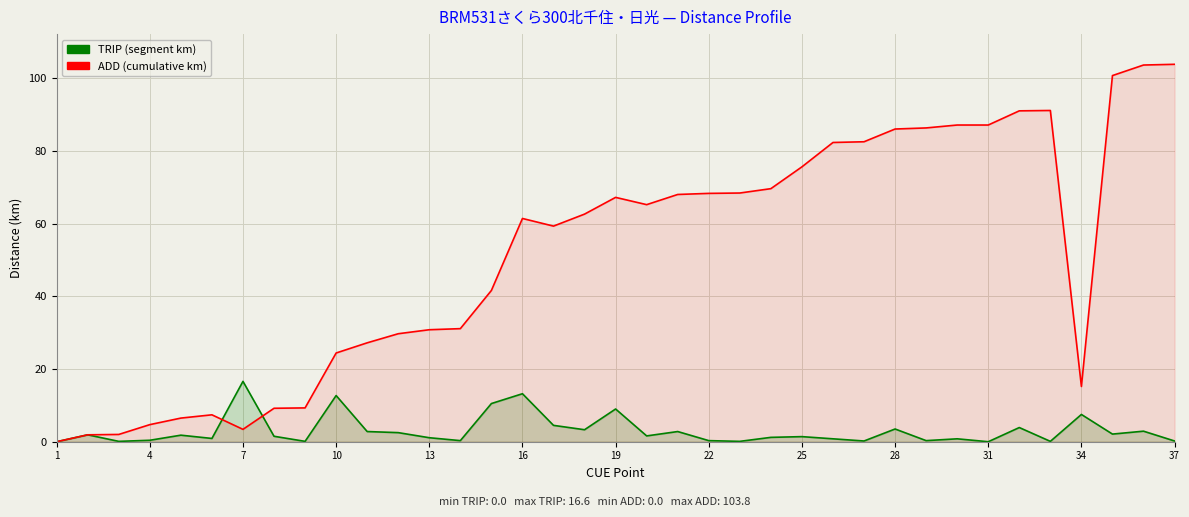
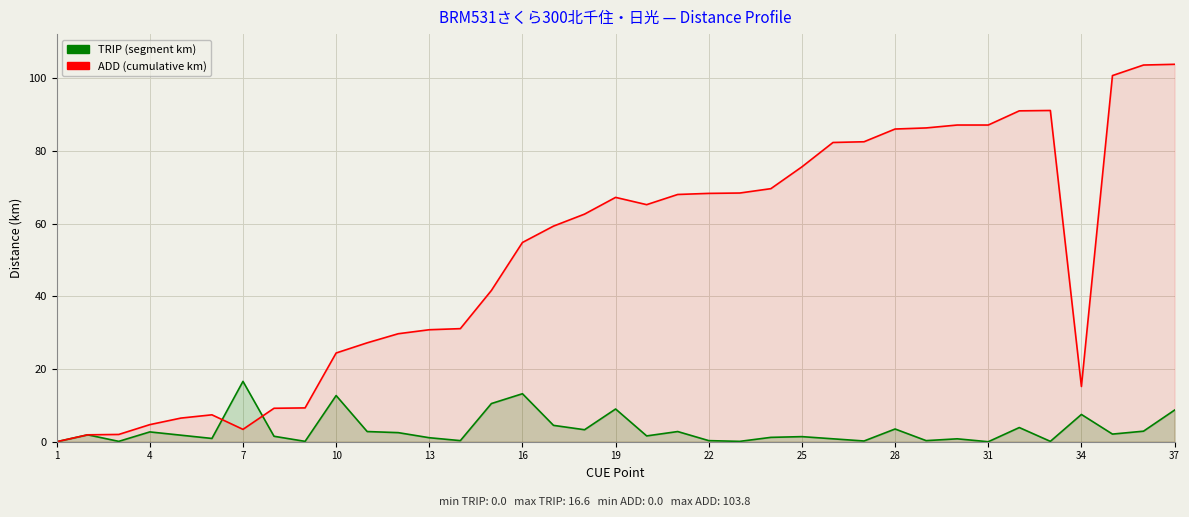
TRIP (segment km), 4: 0 -> 3
ADD (cumulative km), 16: 61 -> 55
TRIP (segment km), 37: 0 -> 9
